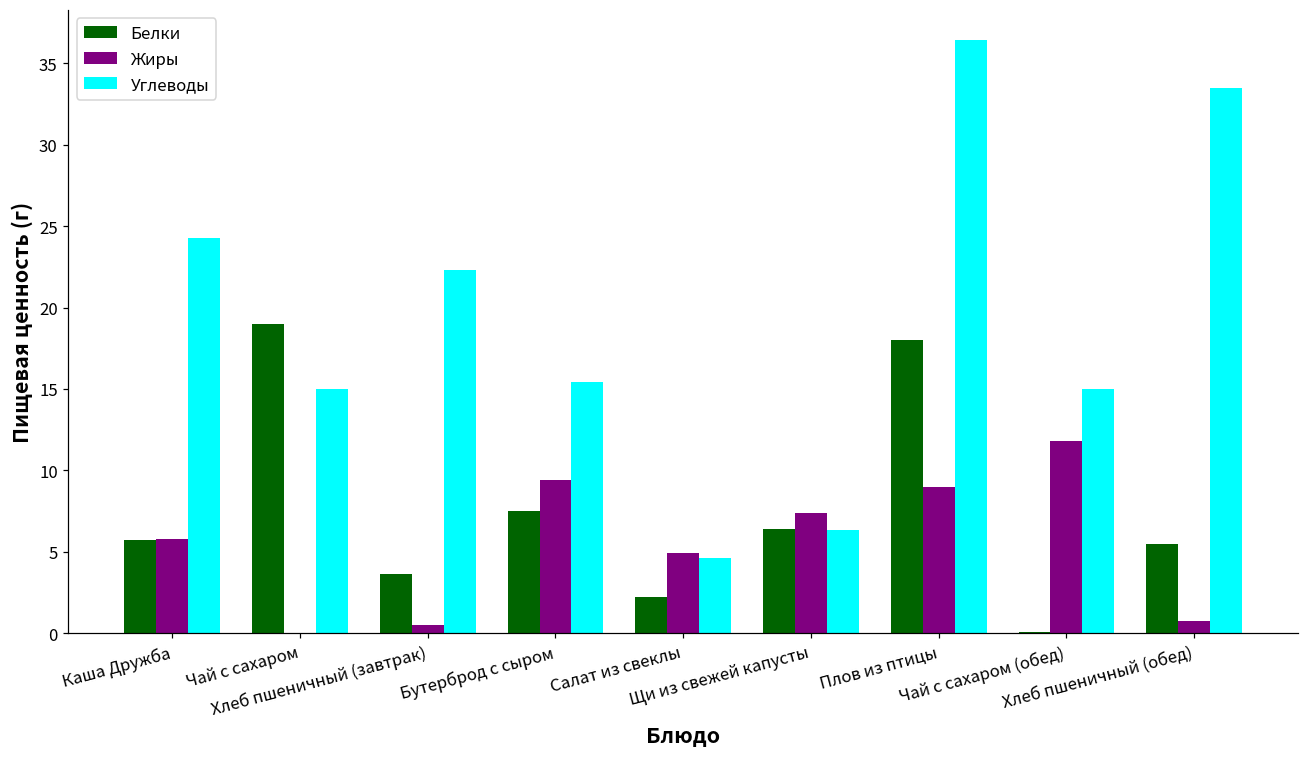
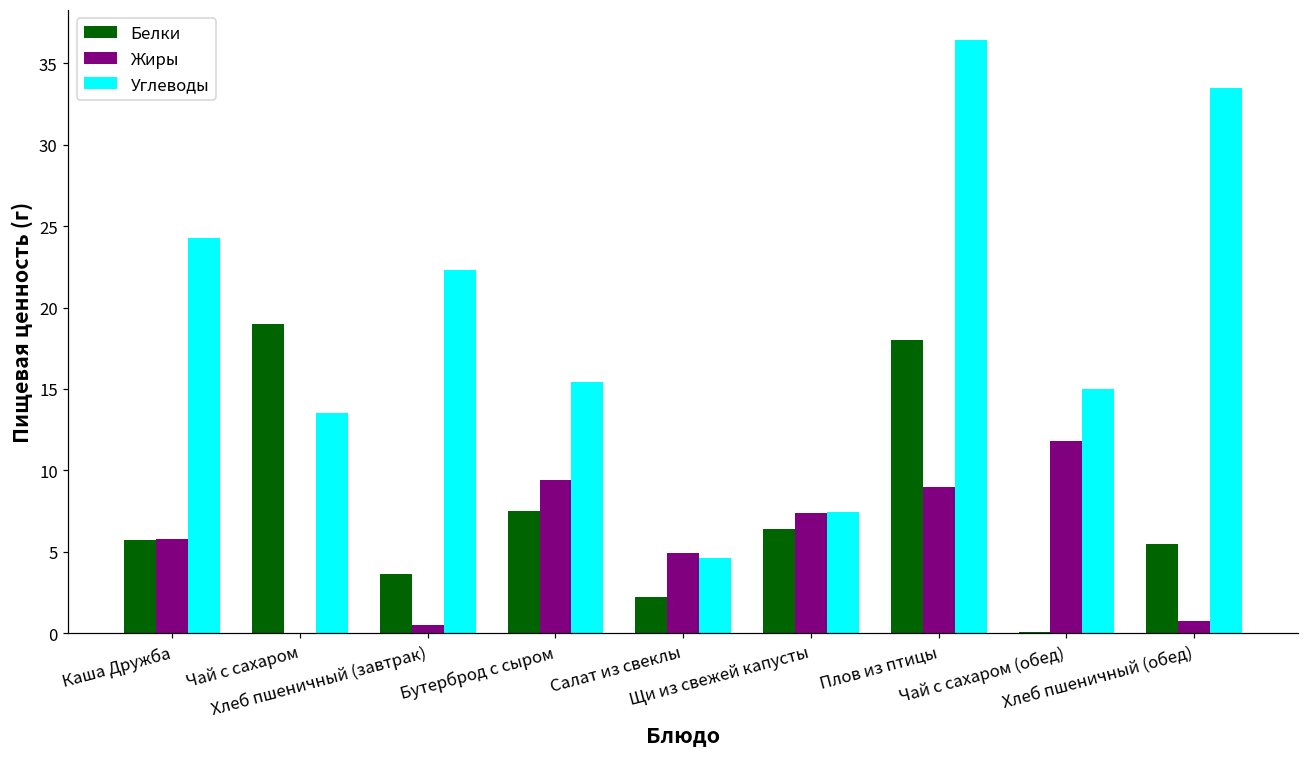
Углеводы, Чай с сахаром: 15.0 -> 13.5
Углеводы, Щи из свежей капусты: 6.3 -> 7.5
